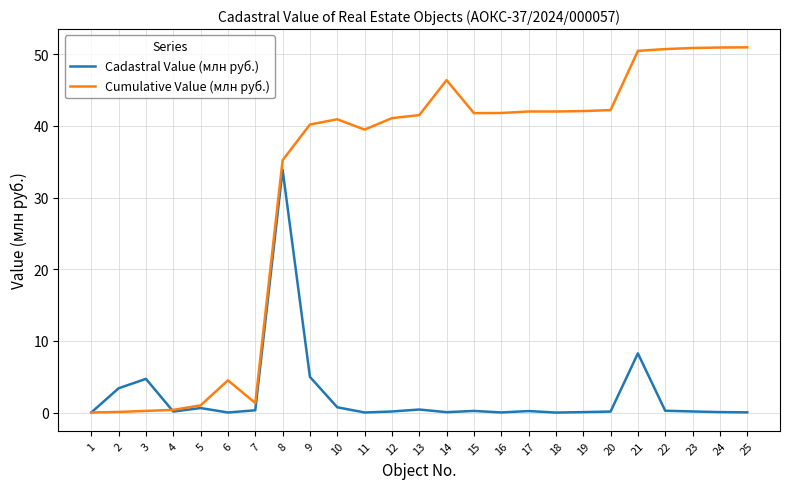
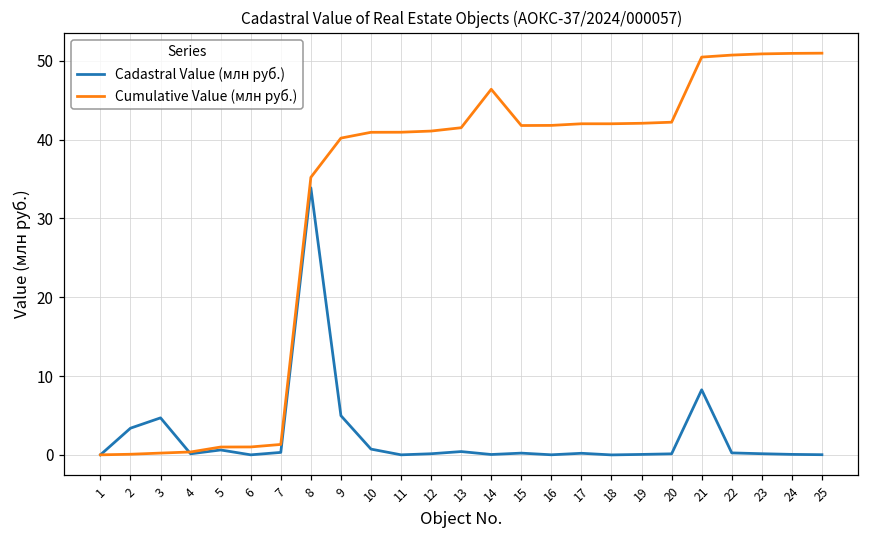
Cumulative Value (млн руб.), 6: 5 -> 1
Cumulative Value (млн руб.), 11: 39 -> 41
